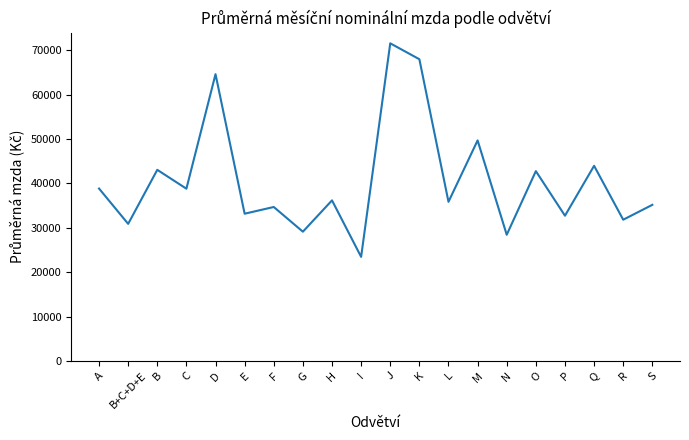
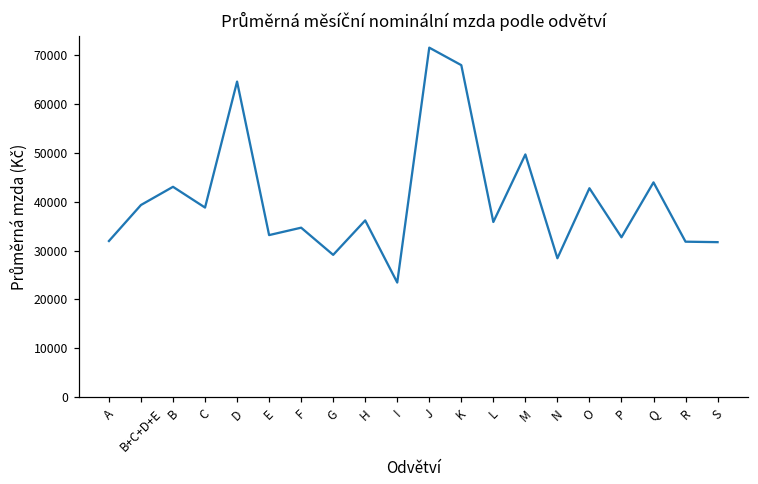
A: 39000 -> 32000
B+C+D+E: 31000 -> 39000
S: 35000 -> 32000
